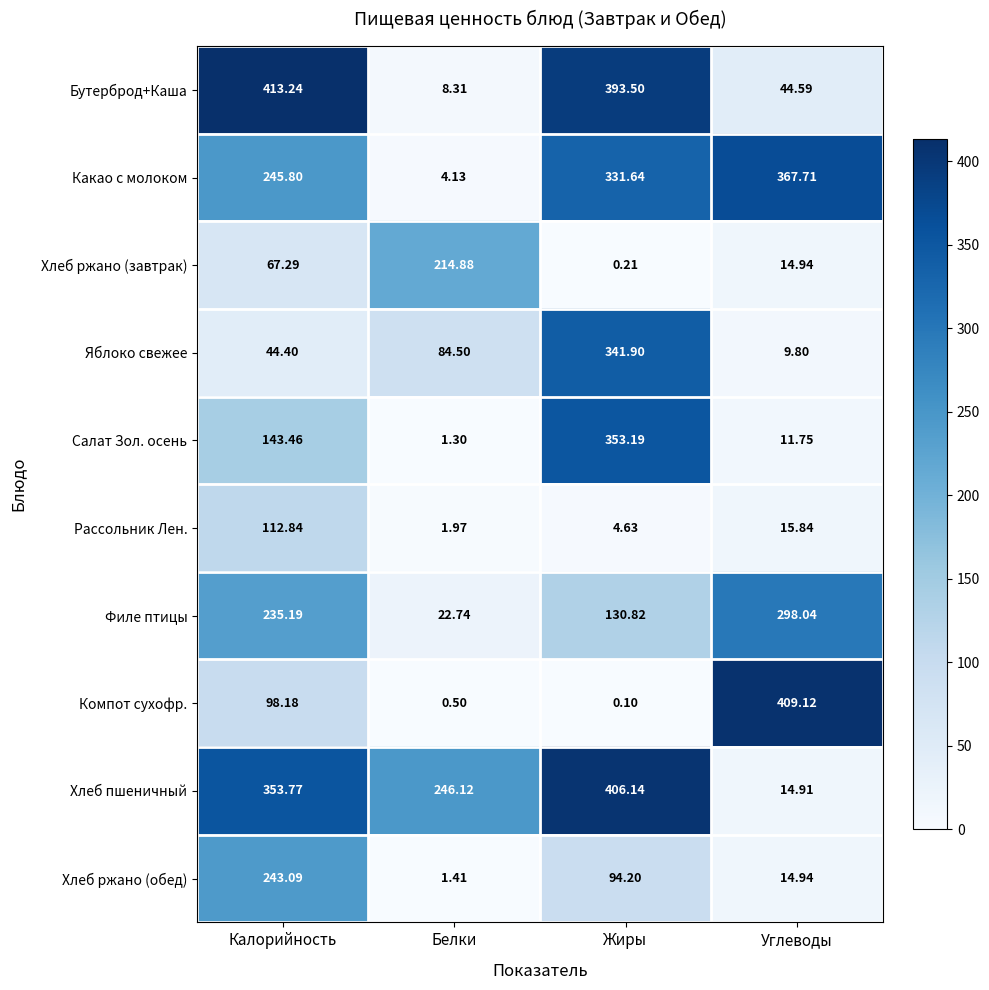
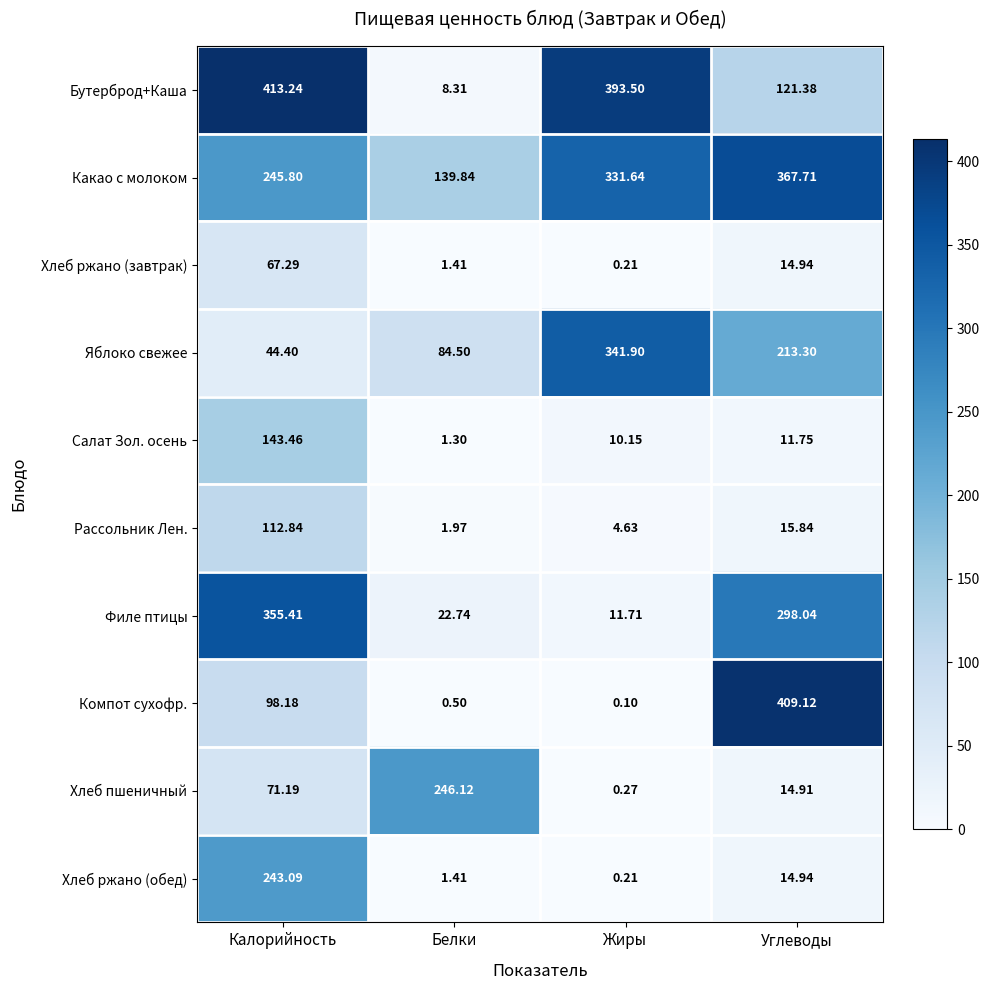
Бутерброд+Каша, Углеводы: 44.59 -> 121.38
Какао с молоком, Белки: 4.13 -> 139.84
Хлеб ржано (завтрак), Белки: 214.88 -> 1.41
Яблоко свежее, Углеводы: 9.80 -> 213.30
Салат Зол. осень, Жиры: 353.19 -> 10.15
Филе птицы, Калорийность: 235.19 -> 355.41
Филе птицы, Жиры: 130.82 -> 11.71
Хлеб пшеничный, Калорийность: 353.77 -> 71.19
Хлеб пшеничный, Жиры: 406.14 -> 0.27
Хлеб ржано (обед), Жиры: 94.20 -> 0.21
